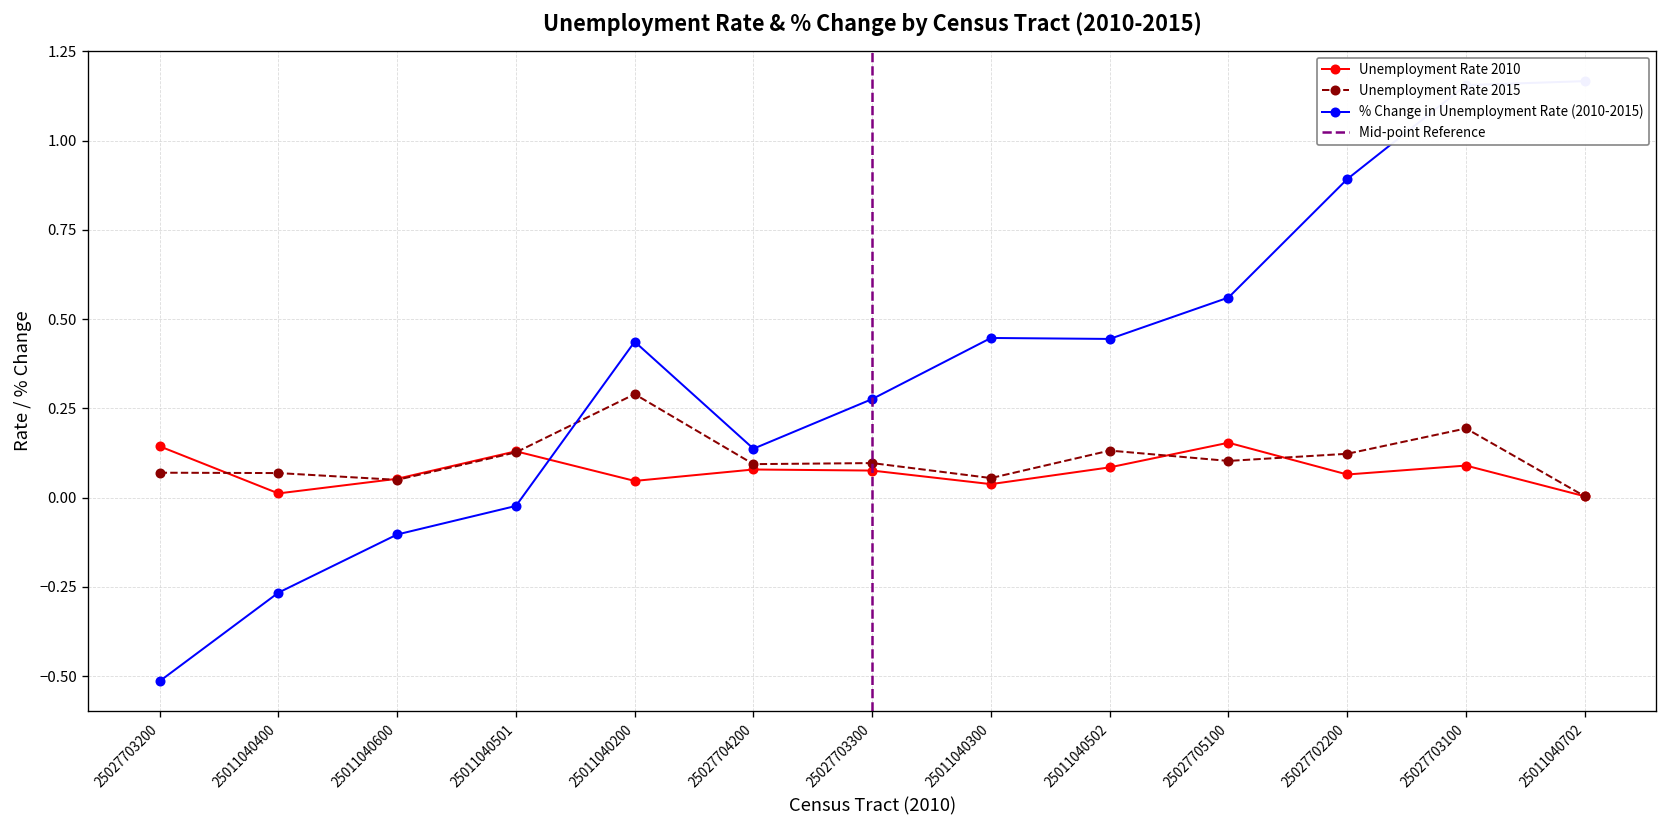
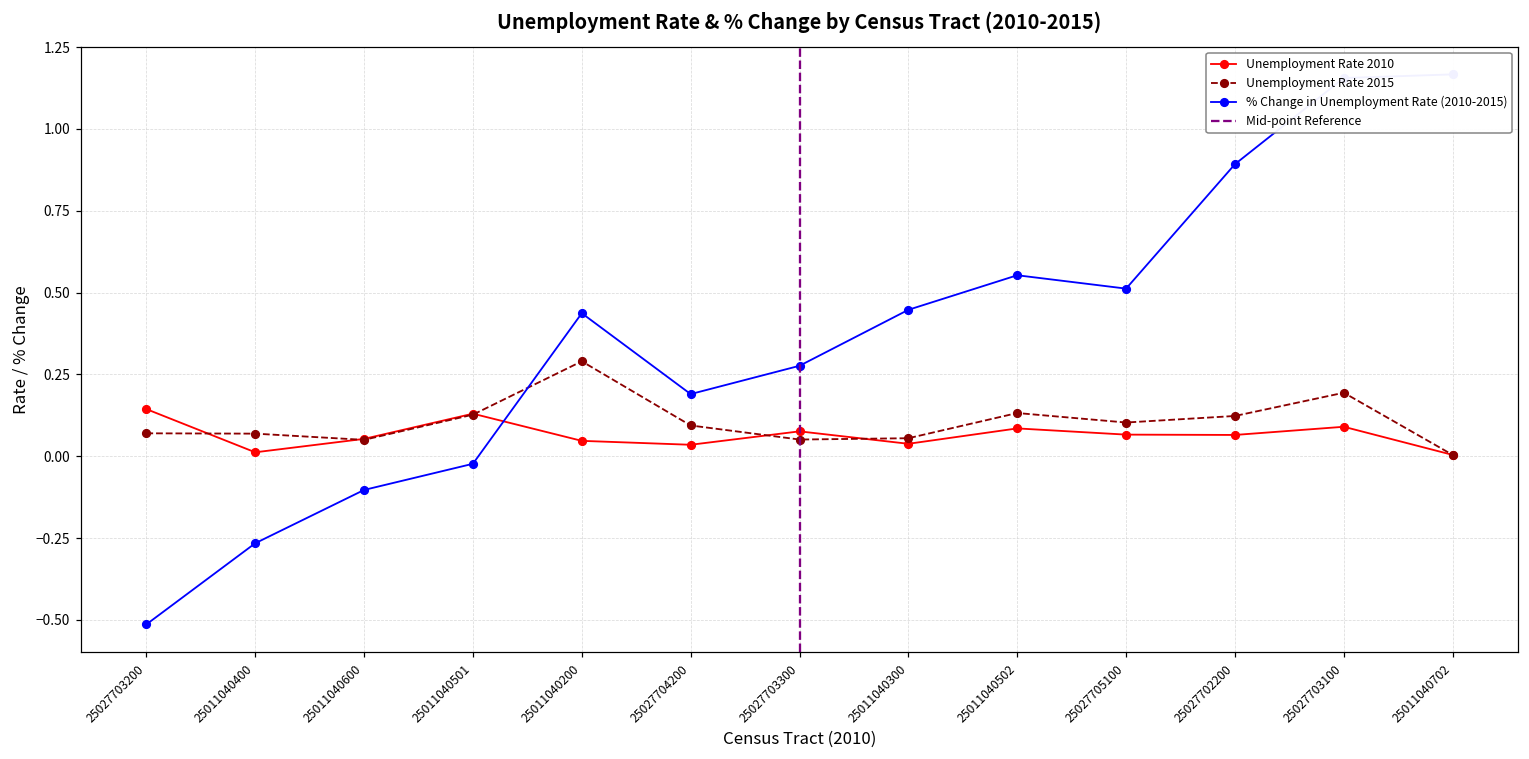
Unemployment Rate 2010, 25027704200: 0.08 -> 0.04
% Change in Unemployment Rate (2010-2015), 25027704200: 0.14 -> 0.19
Unemployment Rate 2015, 25027703300: 0.10 -> 0.05
% Change in Unemployment Rate (2010-2015), 25011040502: 0.44 -> 0.55
Unemployment Rate 2010, 25027705100: 0.15 -> 0.07
% Change in Unemployment Rate (2010-2015), 25027705100: 0.56 -> 0.51
